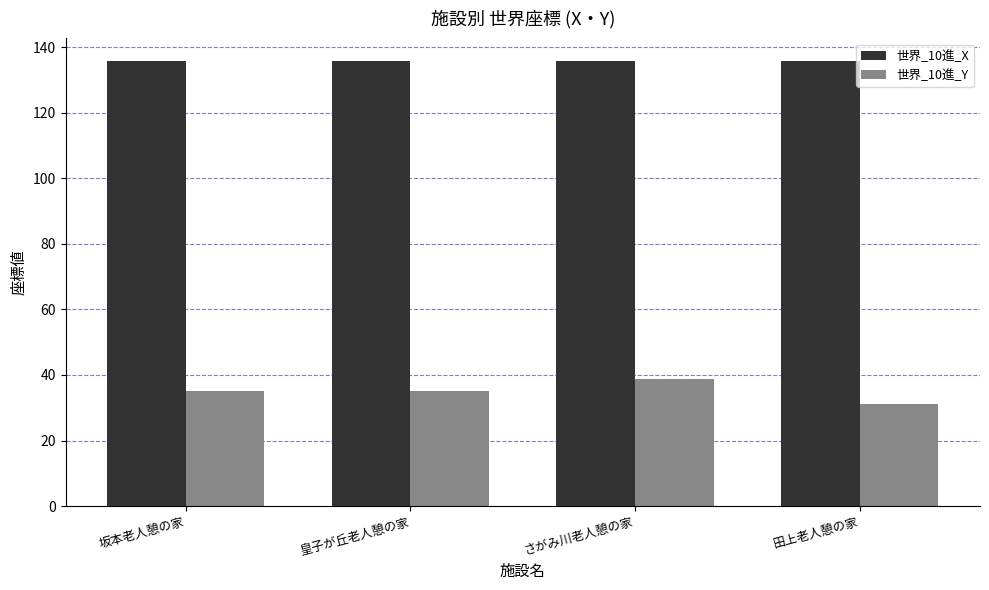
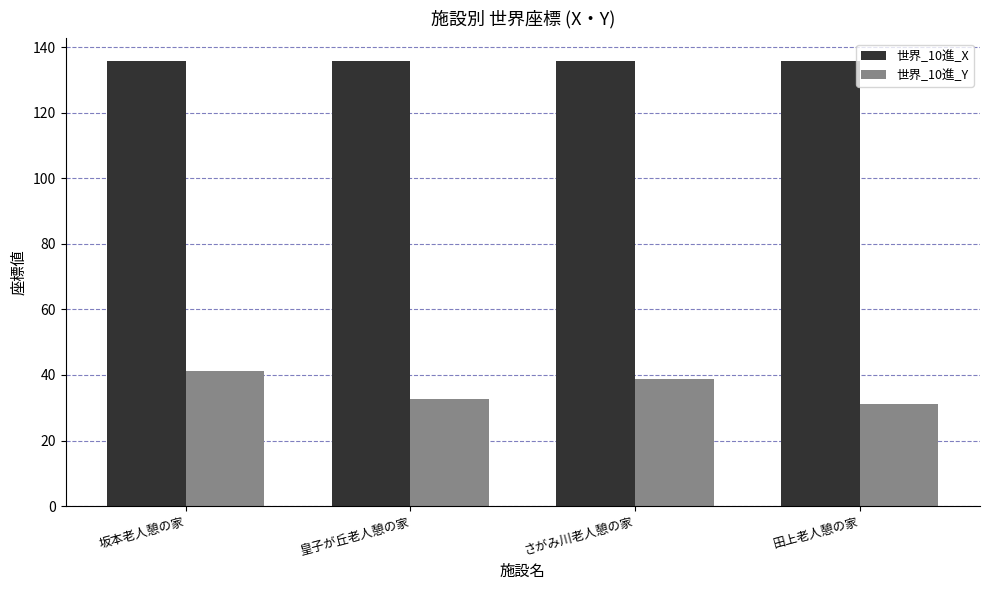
世界_10進_Y, 坂本老人憩の家: 35 -> 41
世界_10進_Y, 皇子が丘老人憩の家: 35 -> 33
